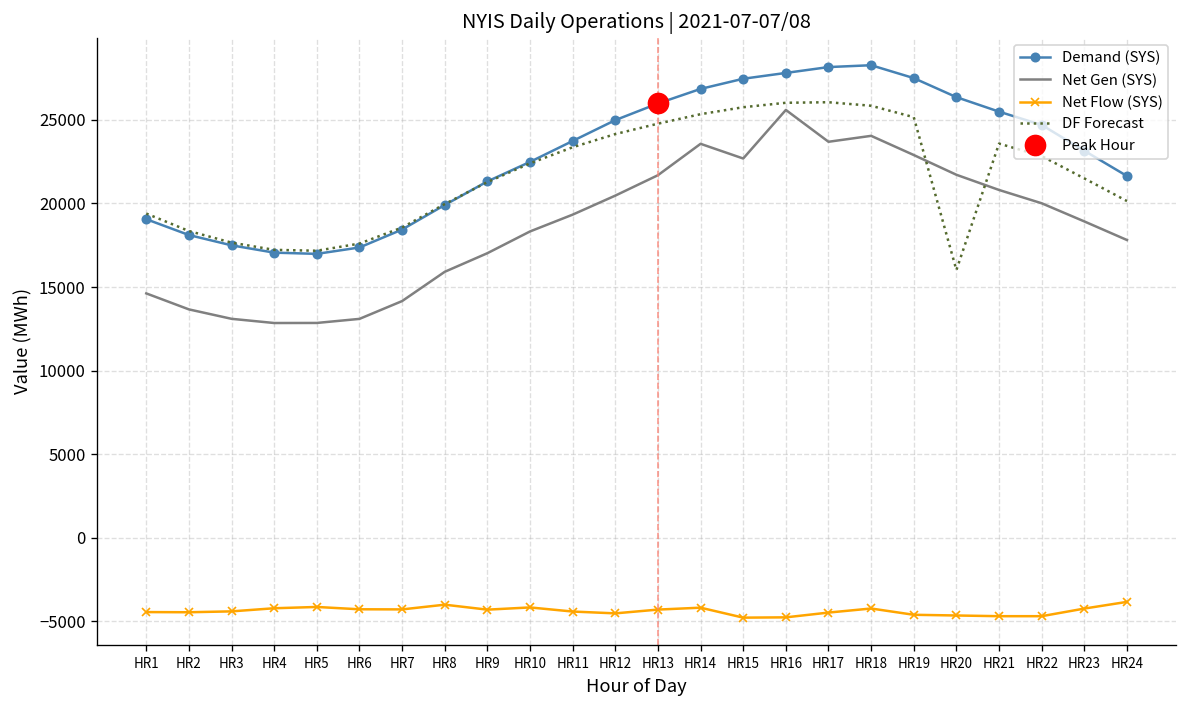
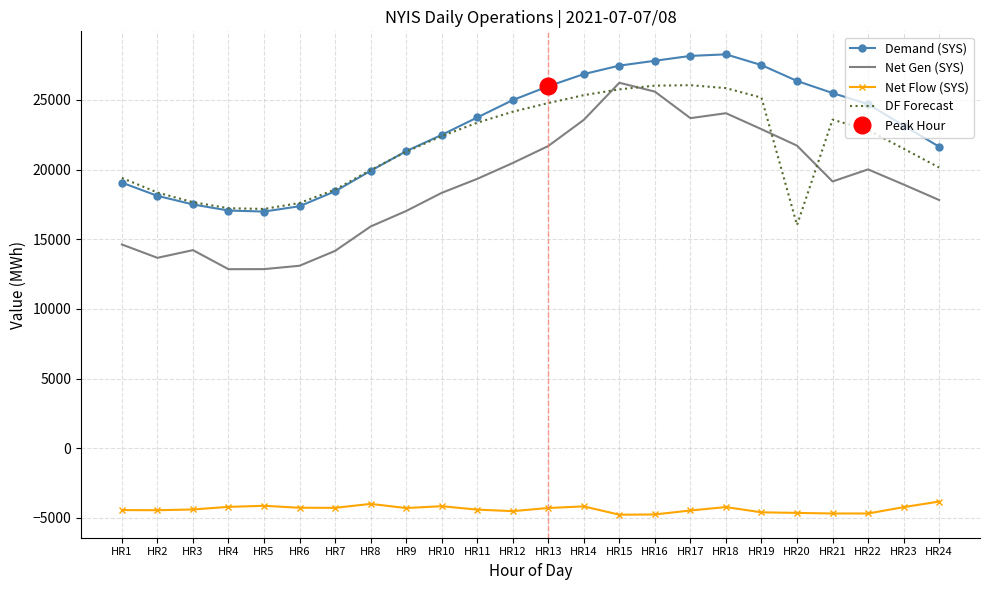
Net Gen (SYS), HR3: 13100 -> 14200
Net Gen (SYS), HR15: 22700 -> 26200
Net Gen (SYS), HR21: 20800 -> 19100
